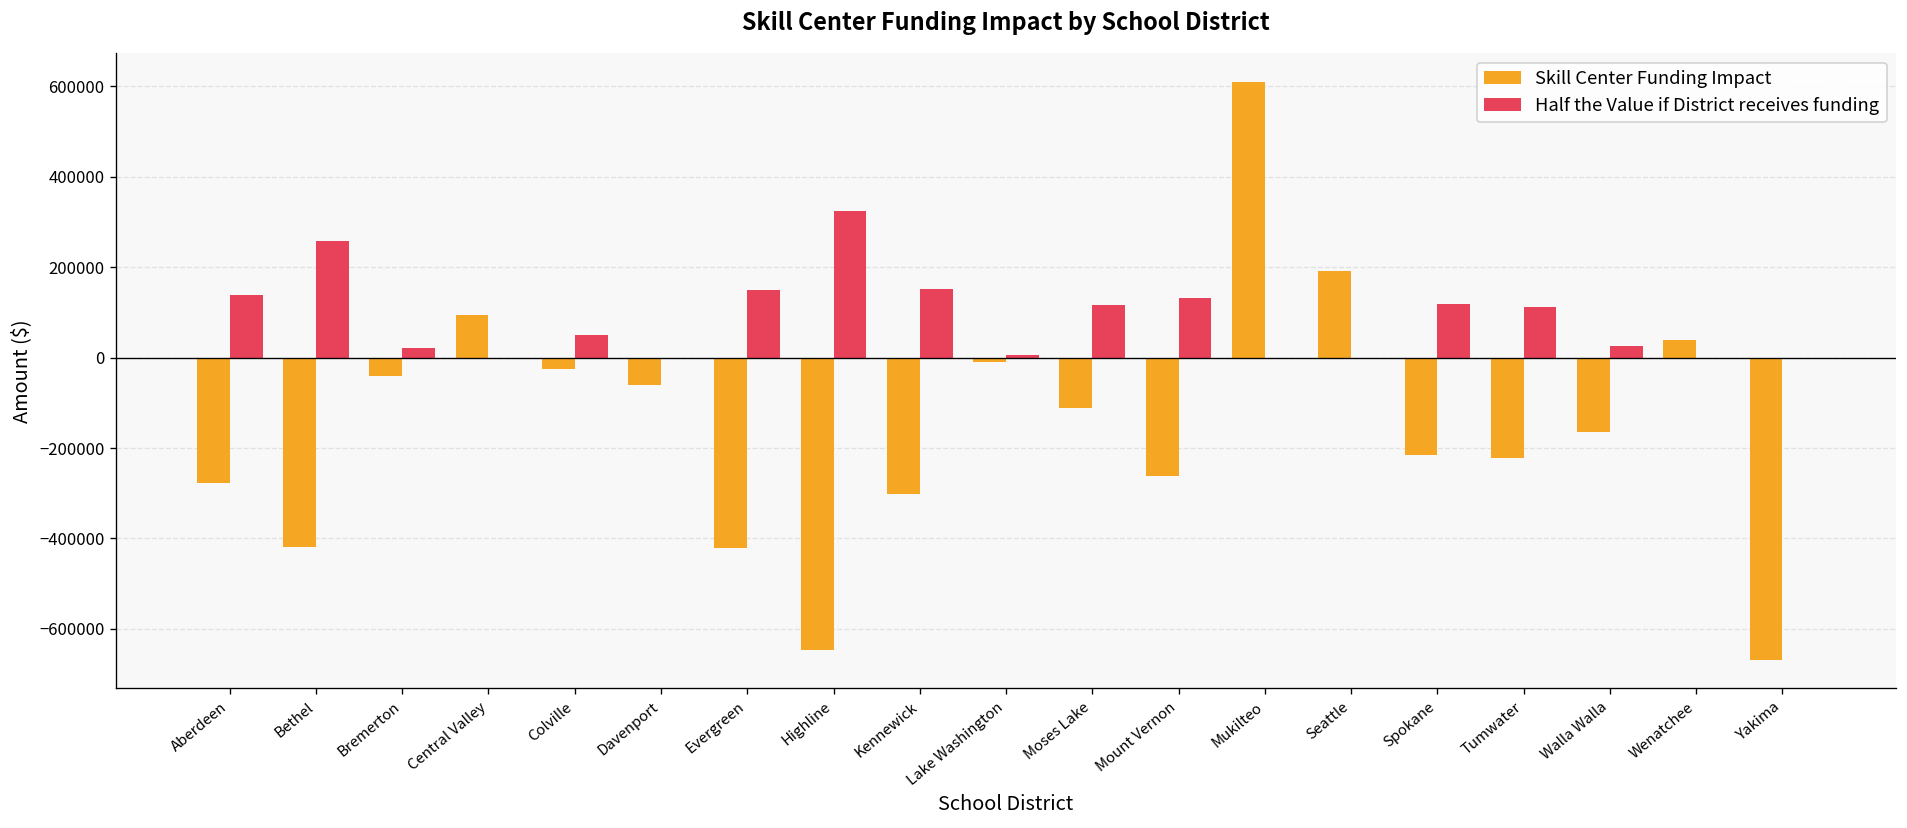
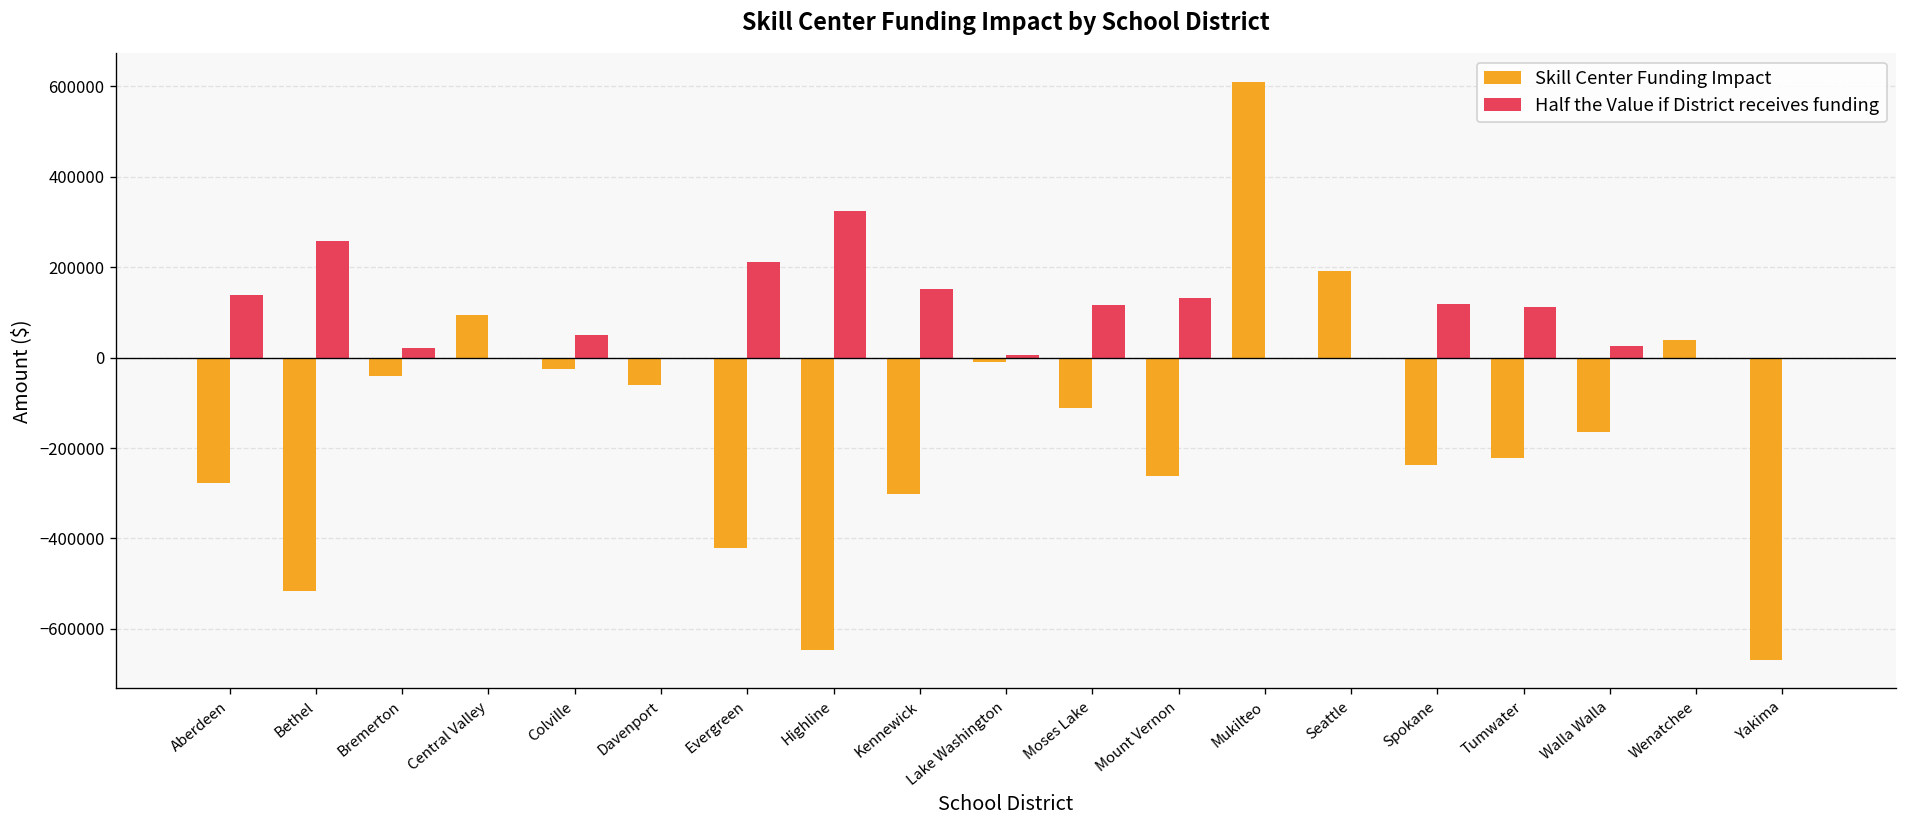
Skill Center Funding Impact, Bethel: -420000 -> -520000
Half the Value if District receives funding, Evergreen: 150000 -> 210000
Skill Center Funding Impact, Spokane: -220000 -> -240000
